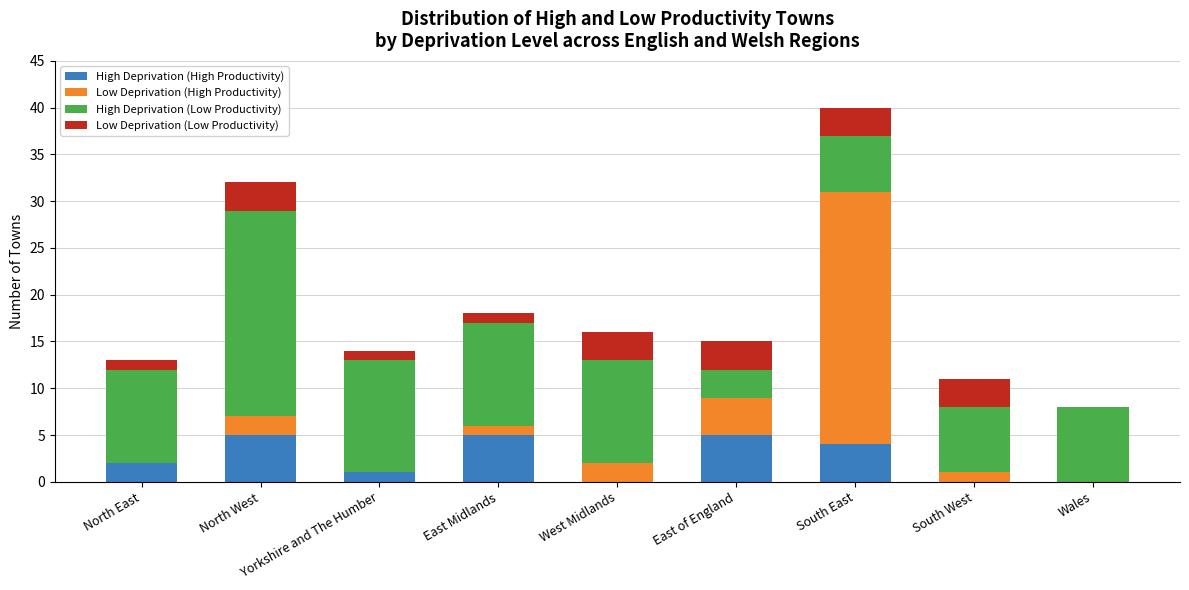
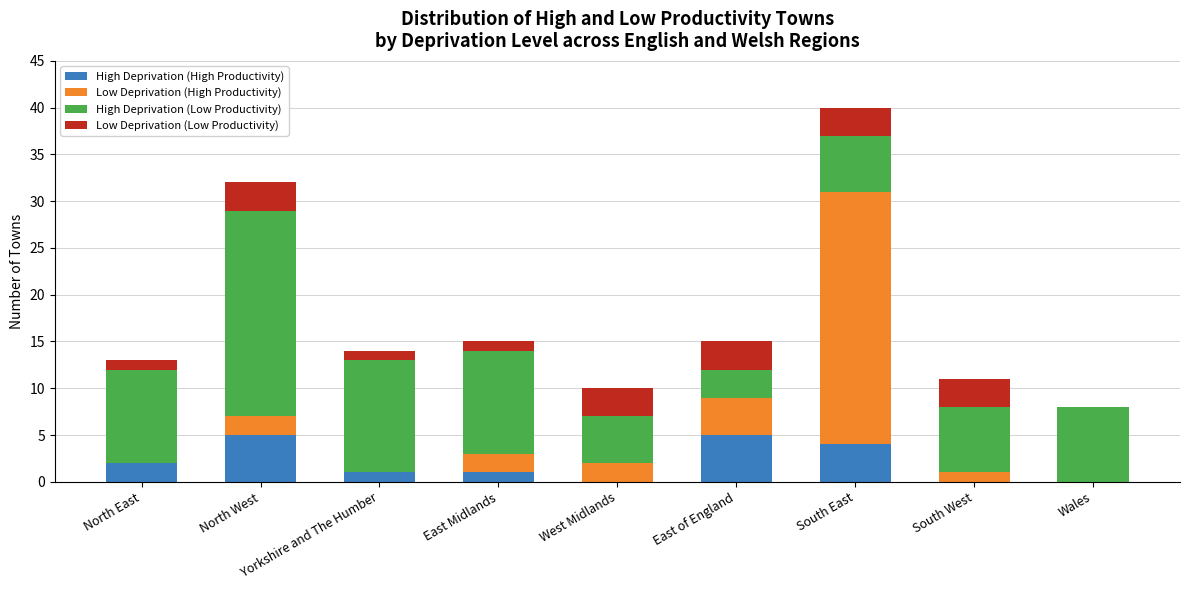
High Deprivation (High Productivity), East Midlands: 5 -> 1
Low Deprivation (High Productivity), East Midlands: 1 -> 2
High Deprivation (Low Productivity), West Midlands: 11 -> 5
